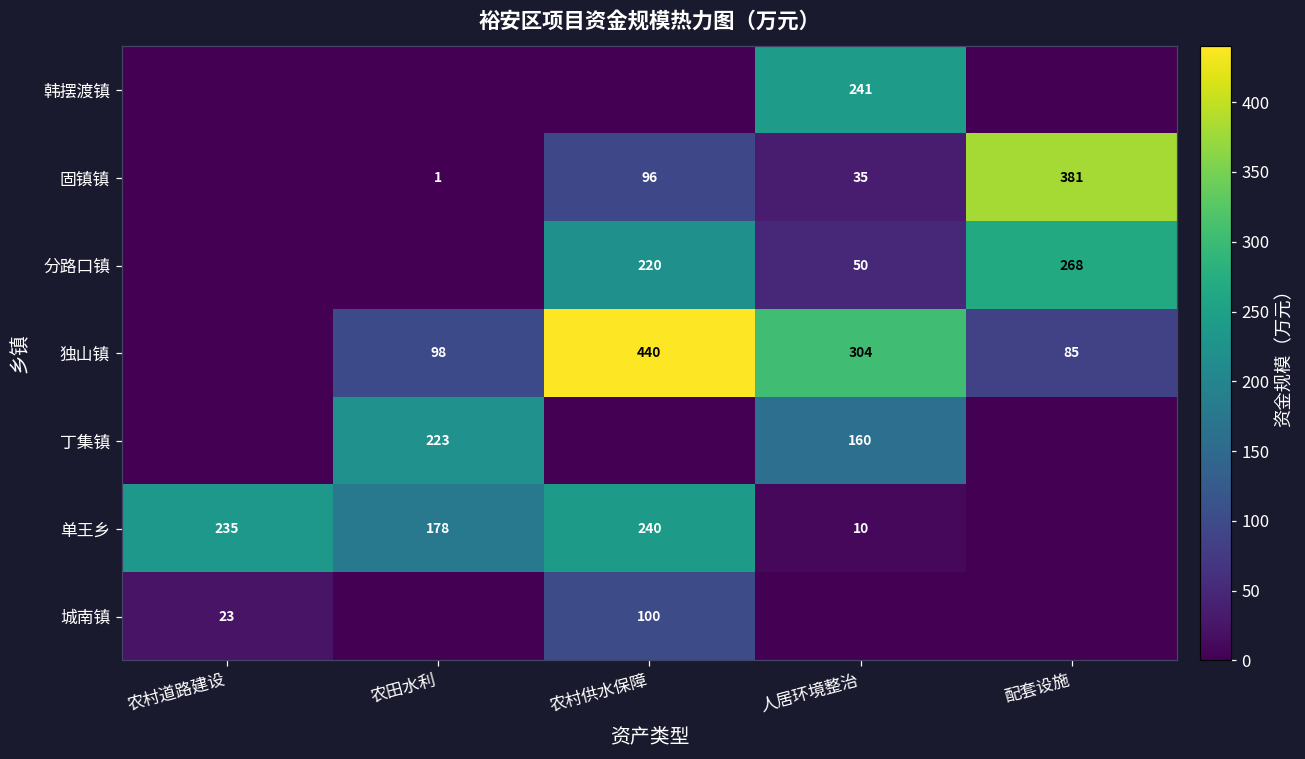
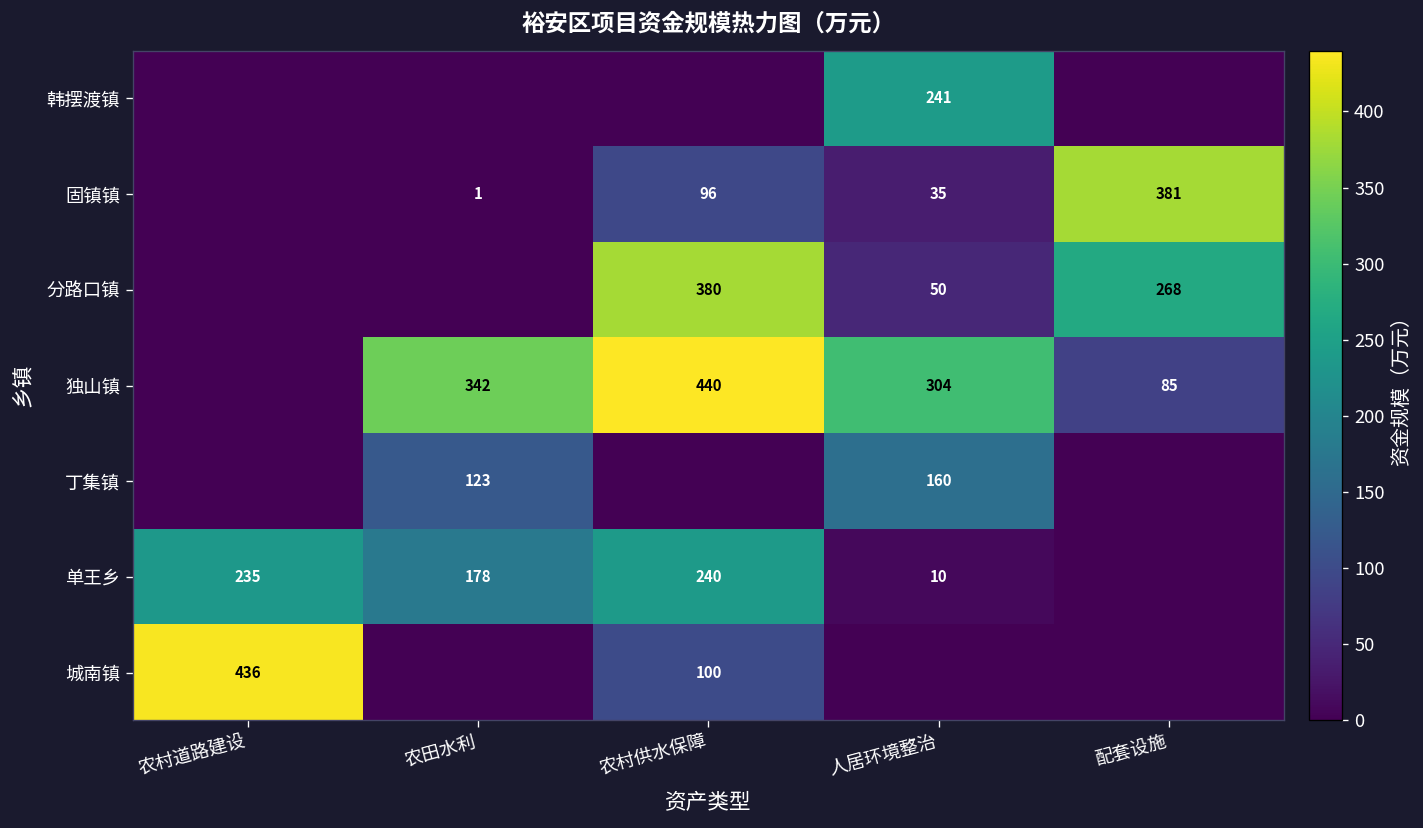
分路口镇, 农村供水保障: 220 -> 380
独山镇, 农田水利: 98 -> 342
丁集镇, 农田水利: 223 -> 123
城南镇, 农村道路建设: 23 -> 436
